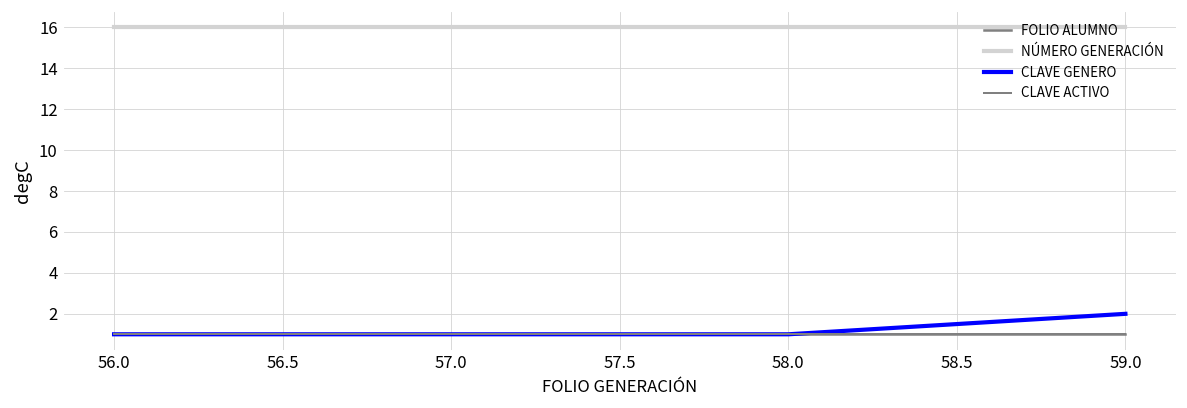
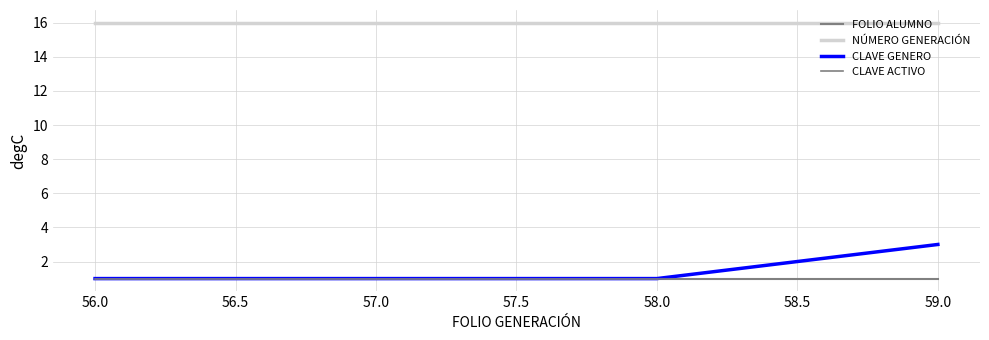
CLAVE GENERO, 59.0: 2 -> 3
